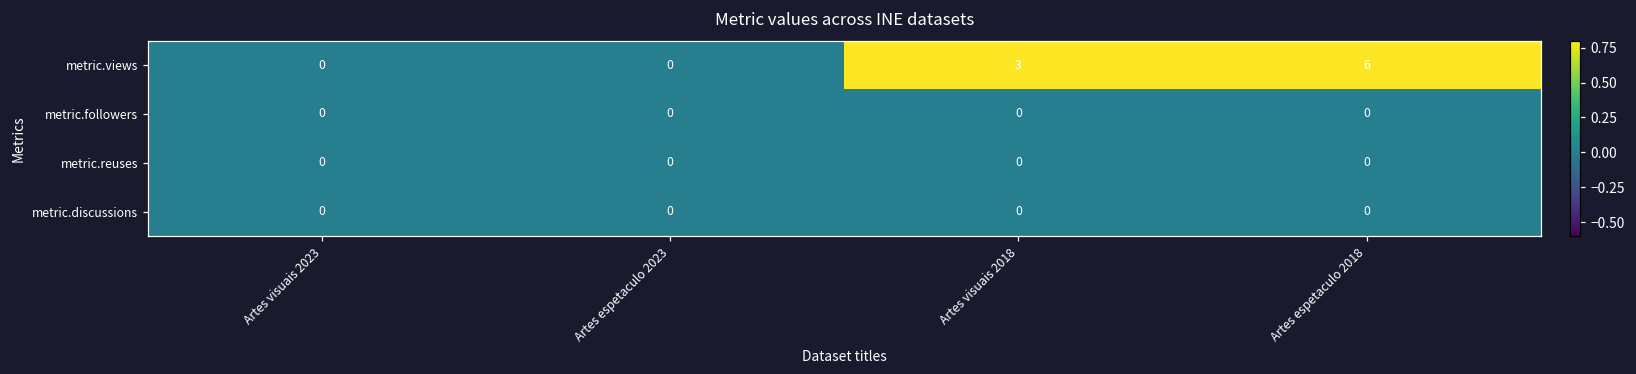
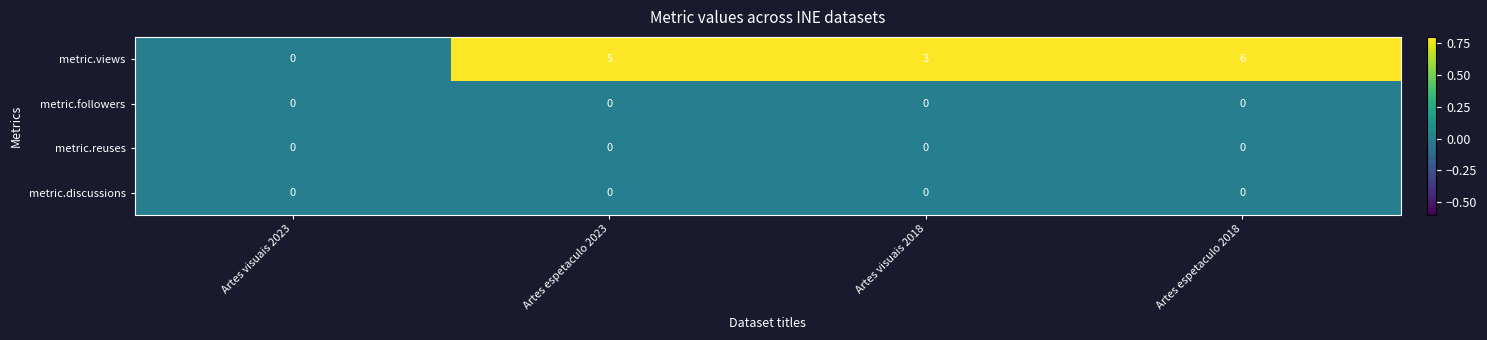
metric.views, Artes espetaculo 2023: 0 -> 5
